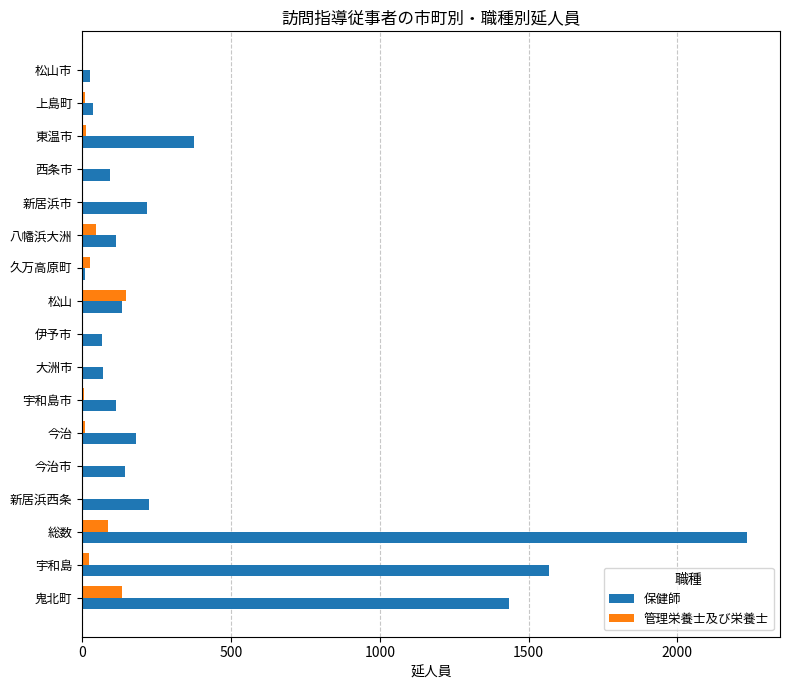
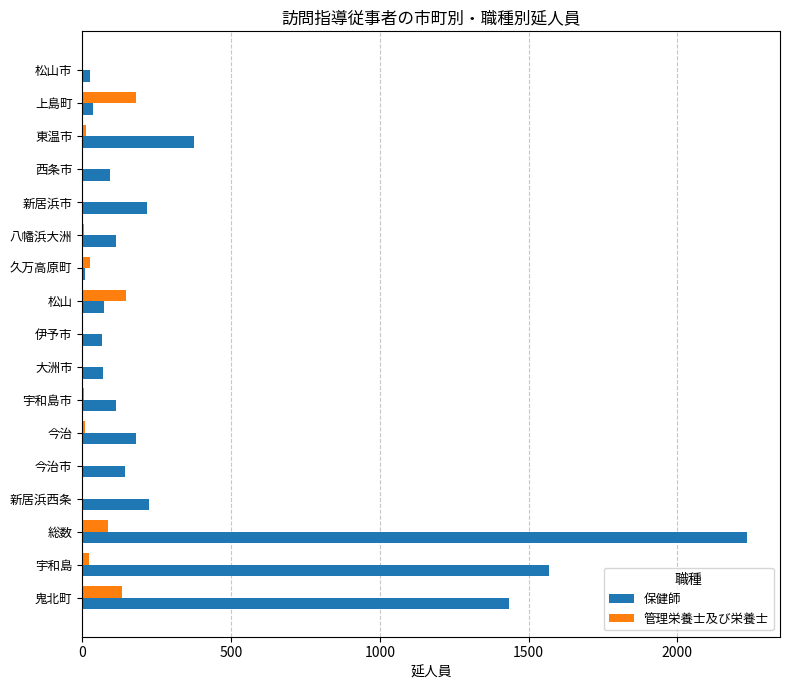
管理栄養士及び栄養士, 上島町: 10 -> 180
管理栄養士及び栄養士, 八幡浜大洲: 50 -> 10
保健師, 松山: 130 -> 70
